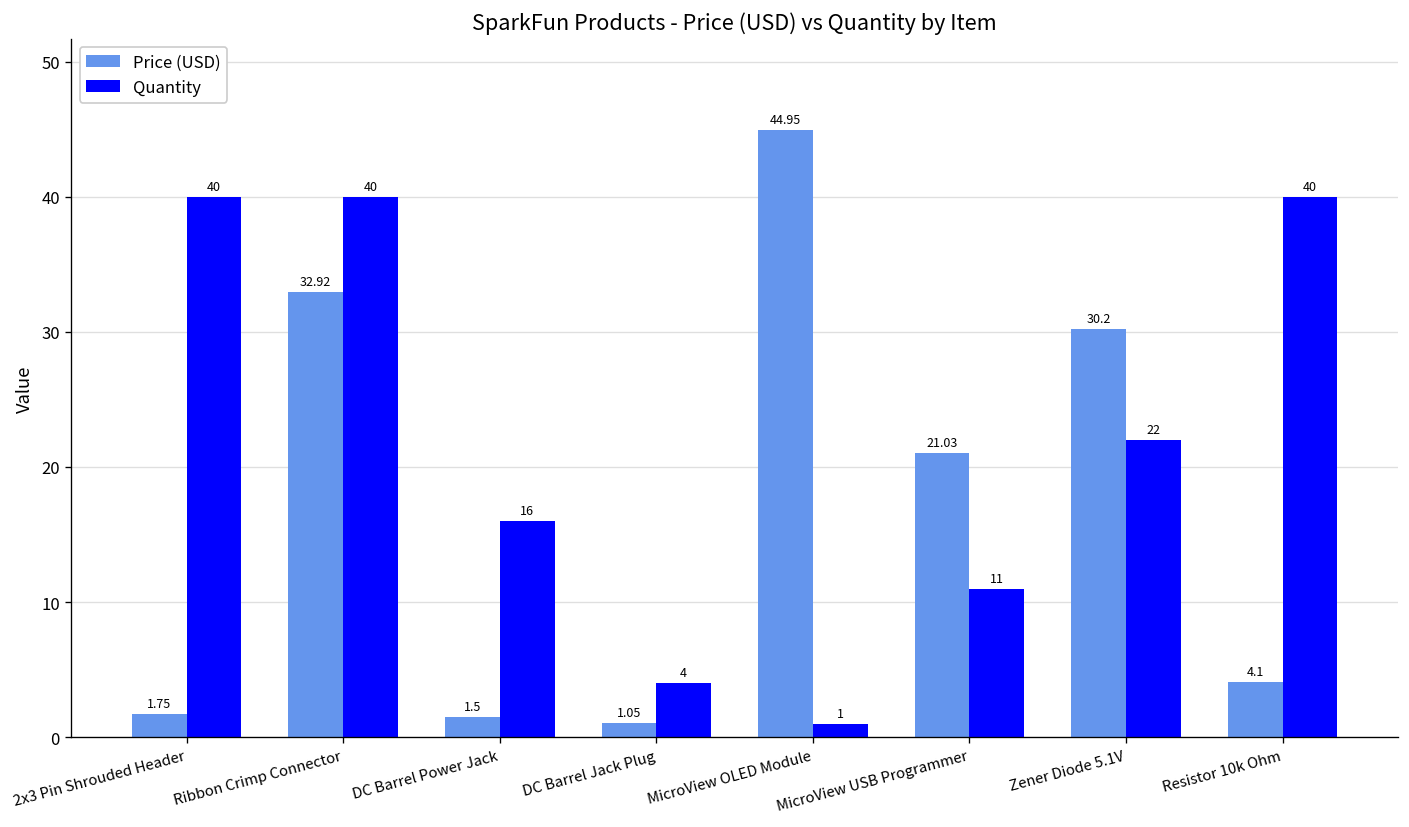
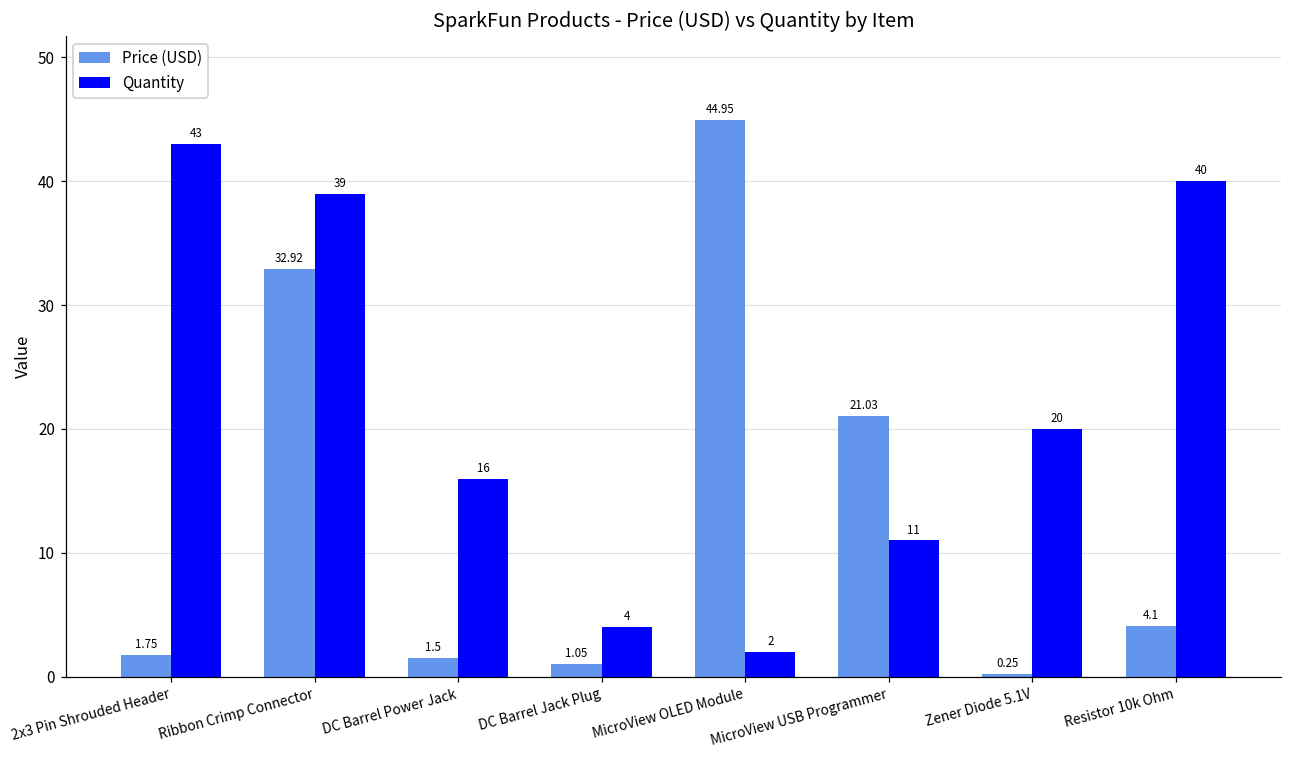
Quantity, 2x3 Pin Shrouded Header: 40 -> 43
Quantity, Ribbon Crimp Connector: 40 -> 39
Quantity, MicroView OLED Module: 1 -> 2
Price (USD), Zener Diode 5.1V: 30.2 -> 0.25
Quantity, Zener Diode 5.1V: 22 -> 20
